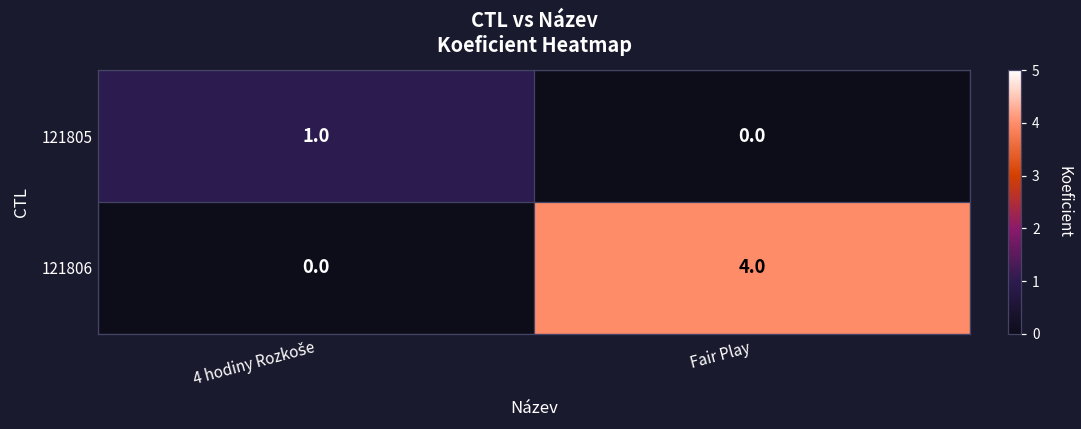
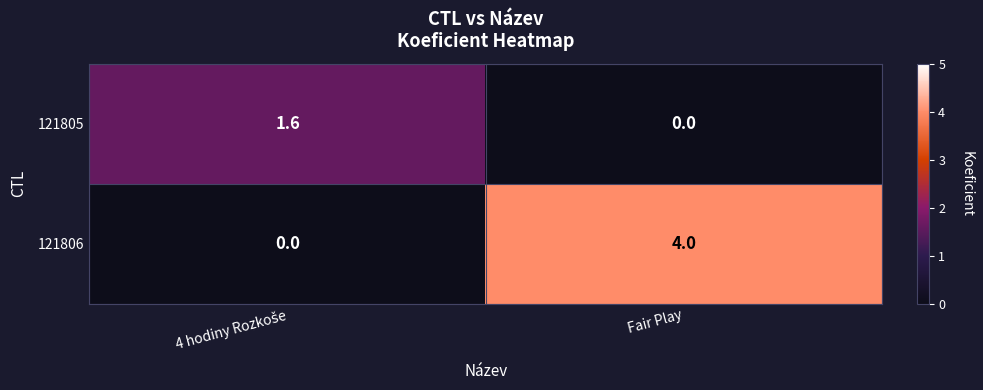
121805, 4 hodiny Rozkoše: 1.0 -> 1.6
